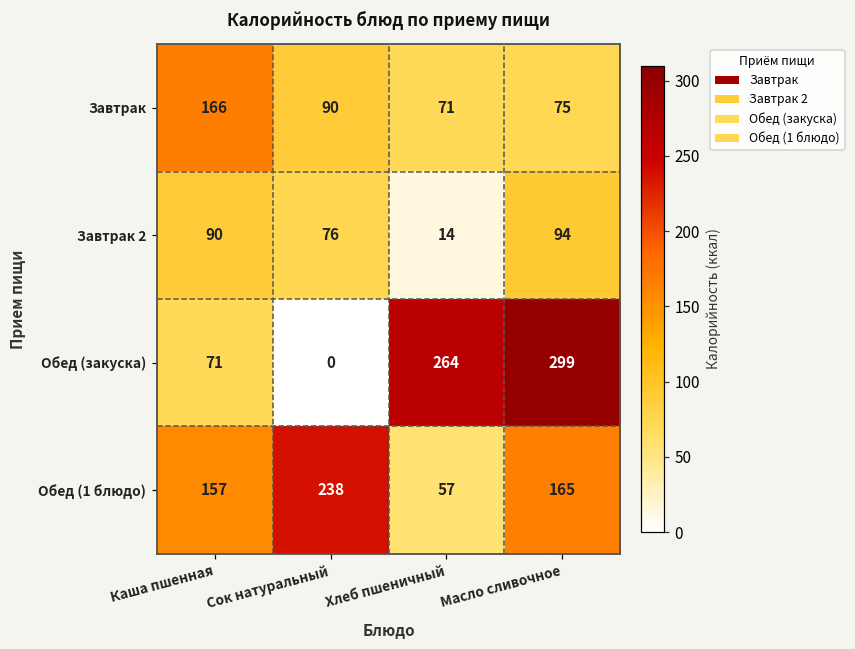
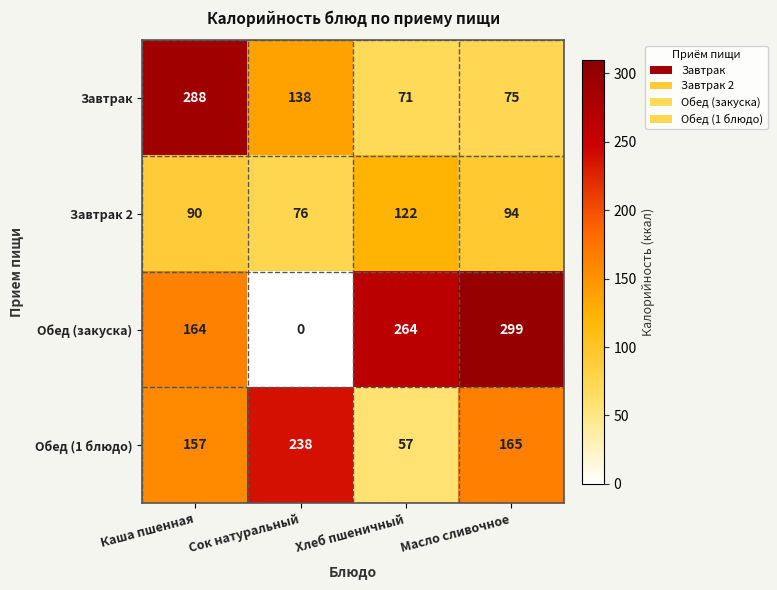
Завтрак, Каша пшенная: 166 -> 288
Завтрак, Сок натуральный: 90 -> 138
Завтрак 2, Хлеб пшеничный: 14 -> 122
Обед (закуска), Каша пшенная: 71 -> 164
